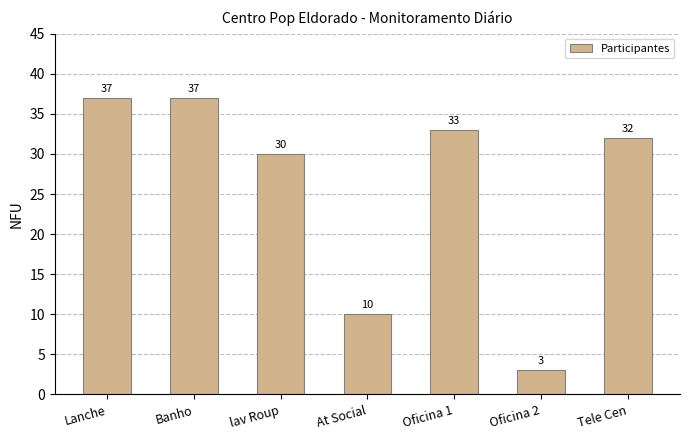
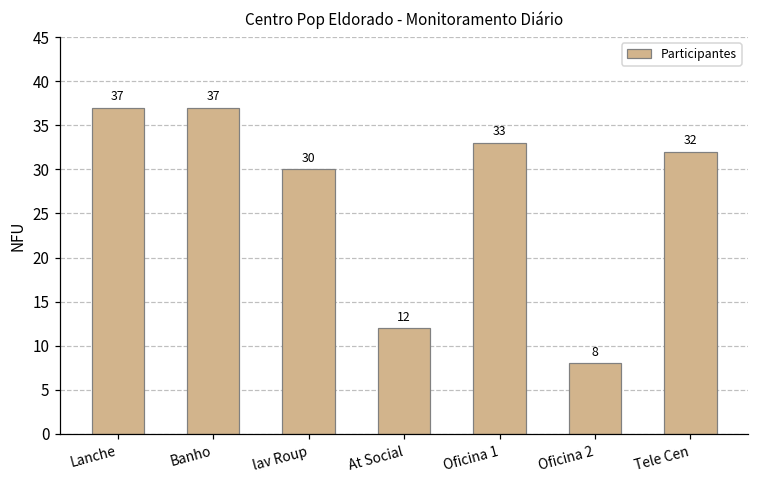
At Social: 10 -> 12
Oficina 2: 3 -> 8
